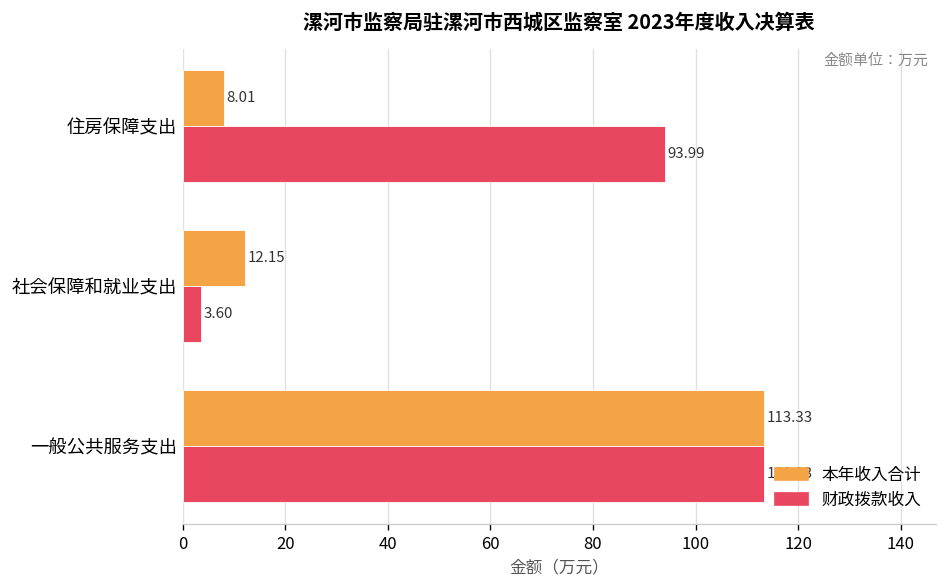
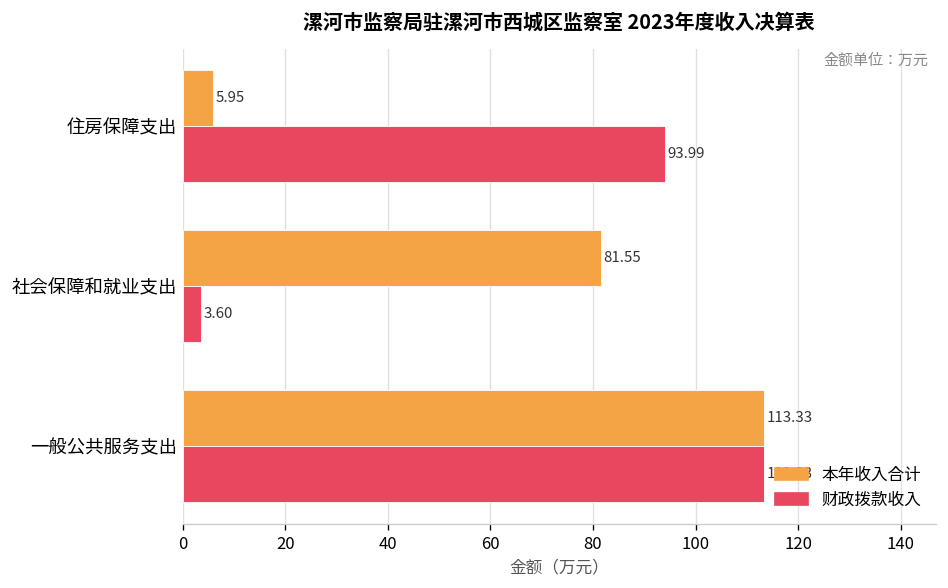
本年收入合计, 住房保障支出: 8.01 -> 5.95
本年收入合计, 社会保障和就业支出: 12.15 -> 81.55
